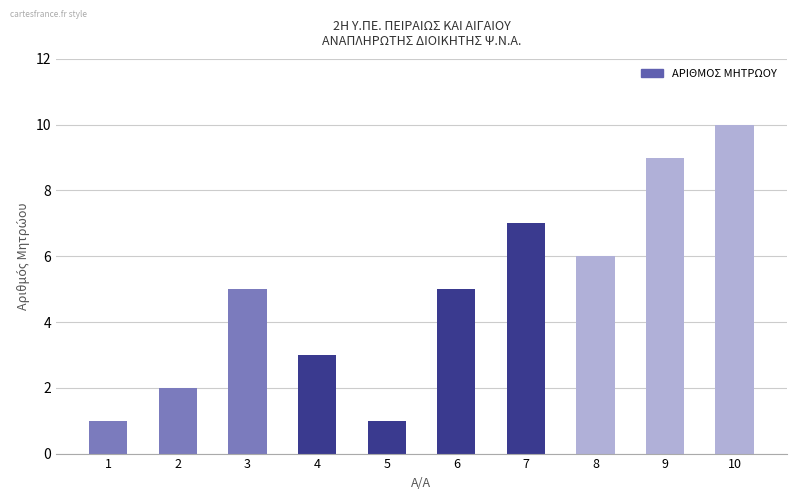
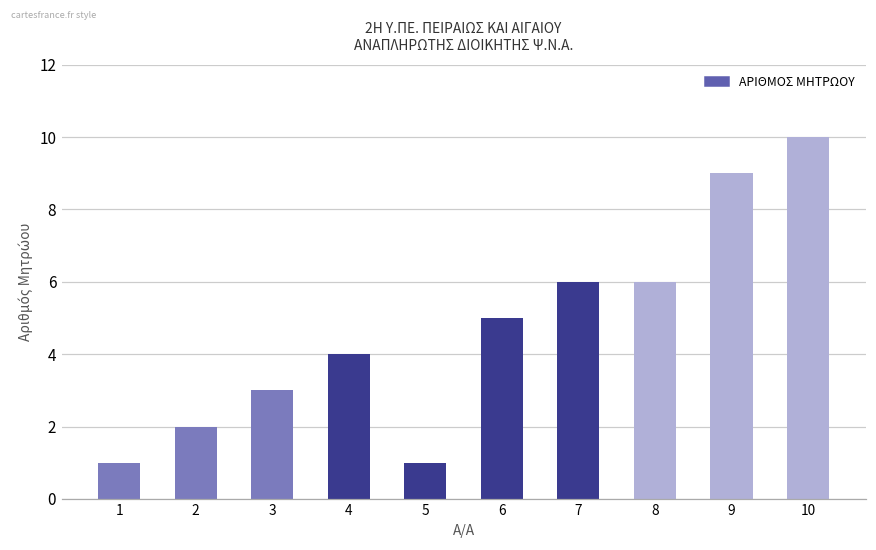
3: 5 -> 3
4: 3 -> 4
7: 7 -> 6
